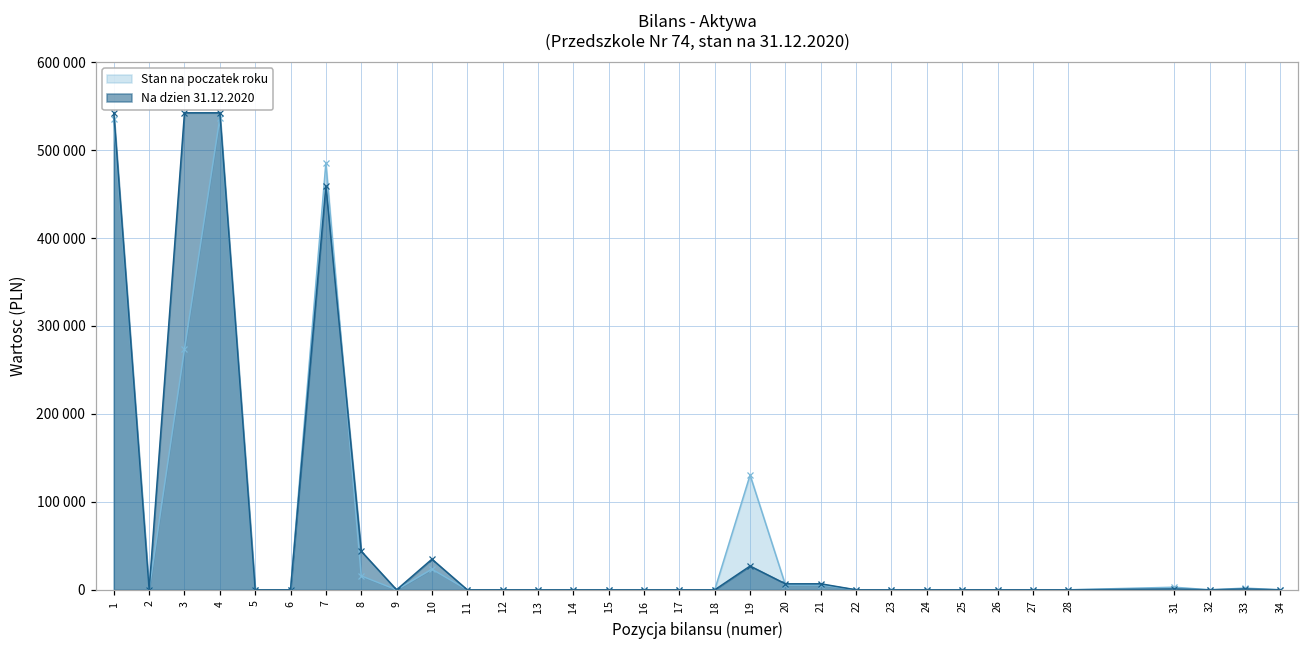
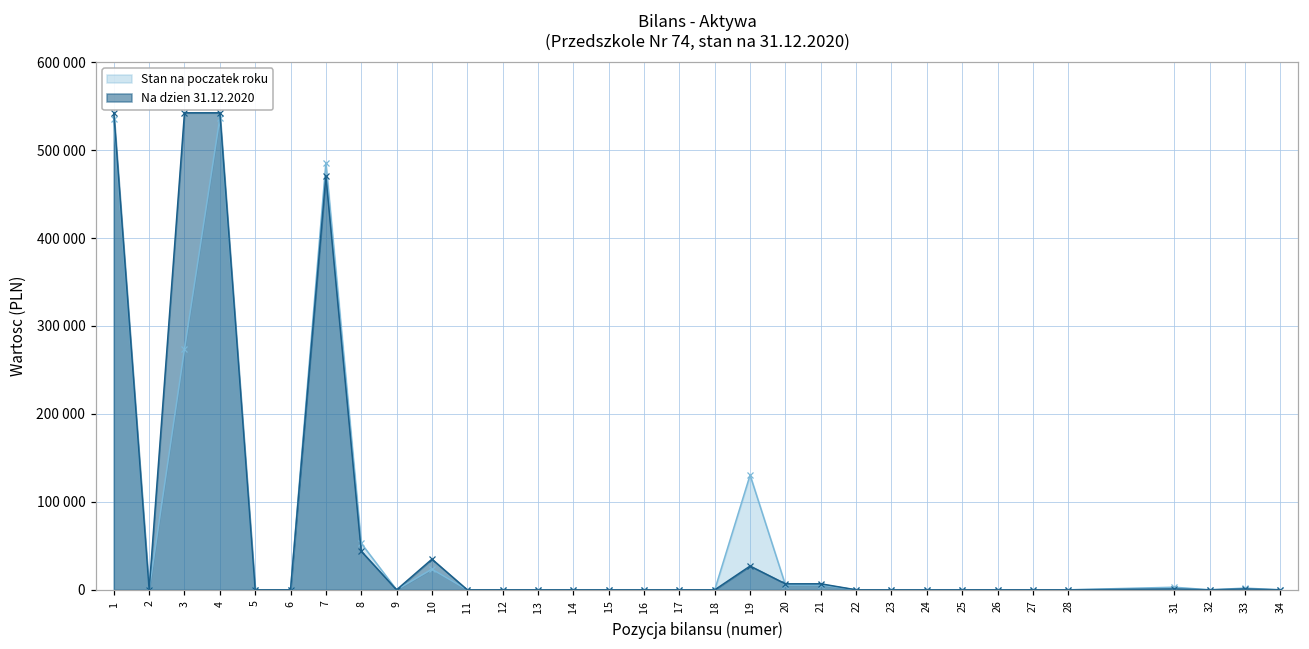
Na dzien 31.12.2020, 7: 460000 -> 470000
Stan na poczatek roku, 8: 20000 -> 50000
